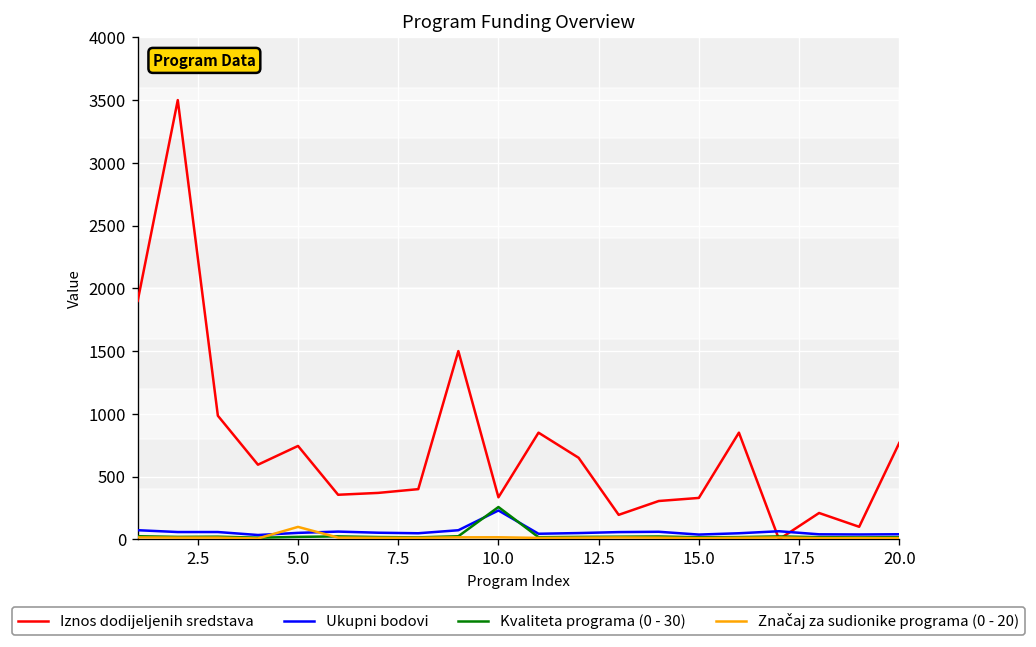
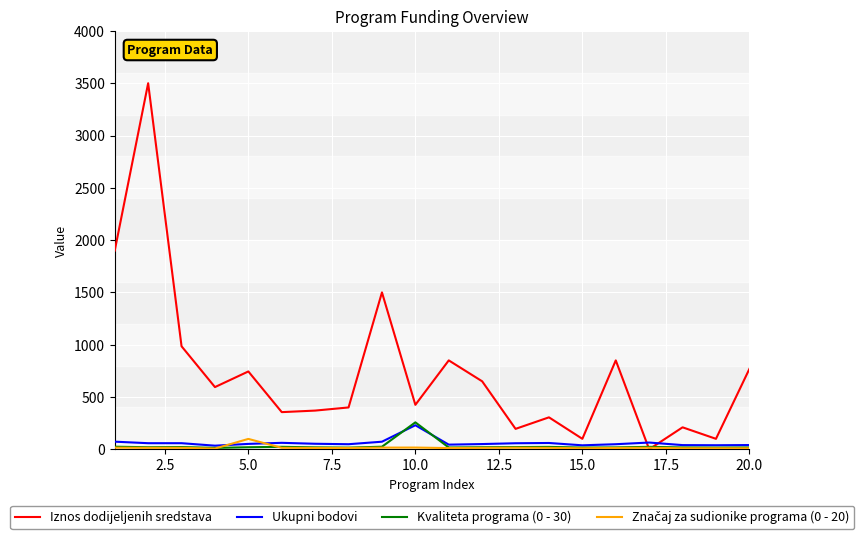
Iznos dodijeljenih sredstava, 10.0: 340 -> 430
Iznos dodijeljenih sredstava, 15.0: 330 -> 100
